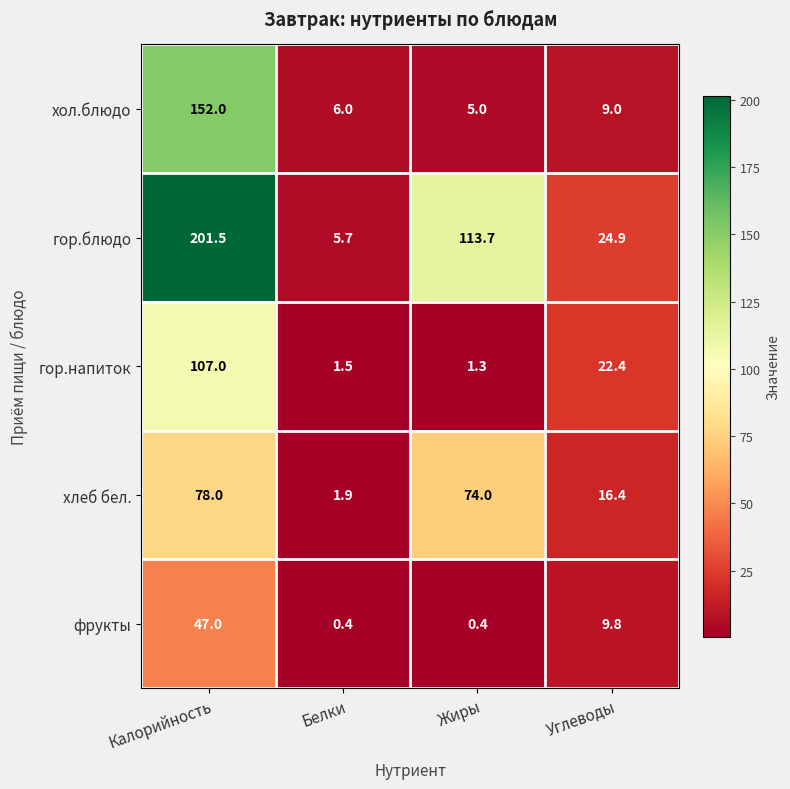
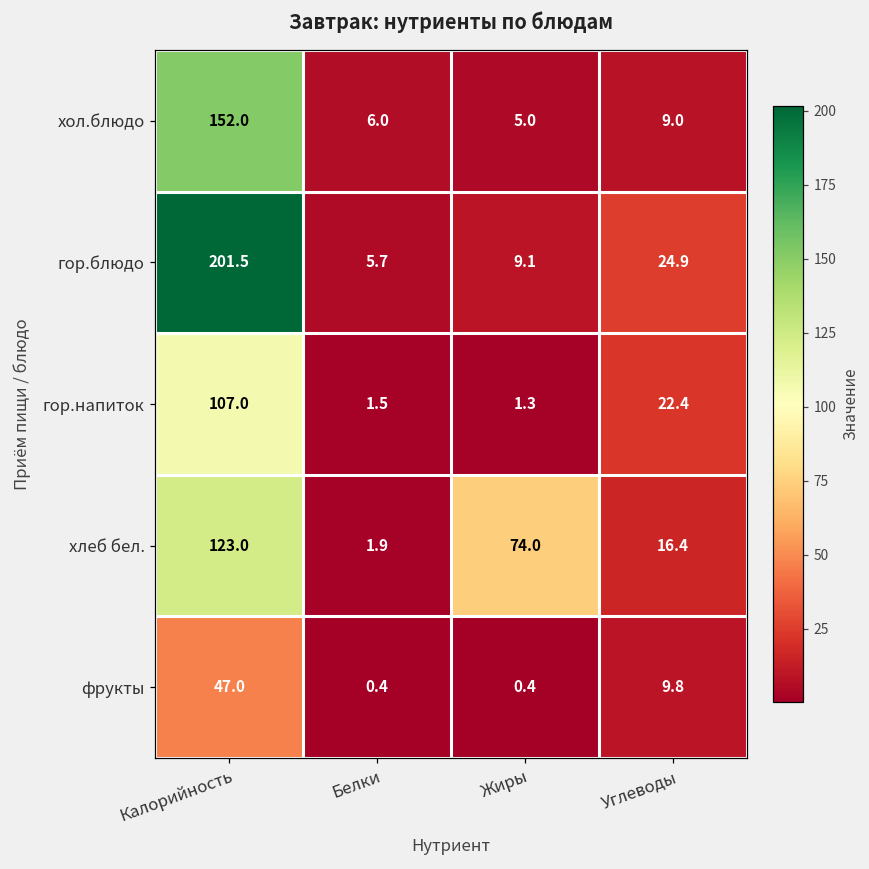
гор.блюдо, Жиры: 113.7 -> 9.1
хлеб бел., Калорийность: 78.0 -> 123.0
